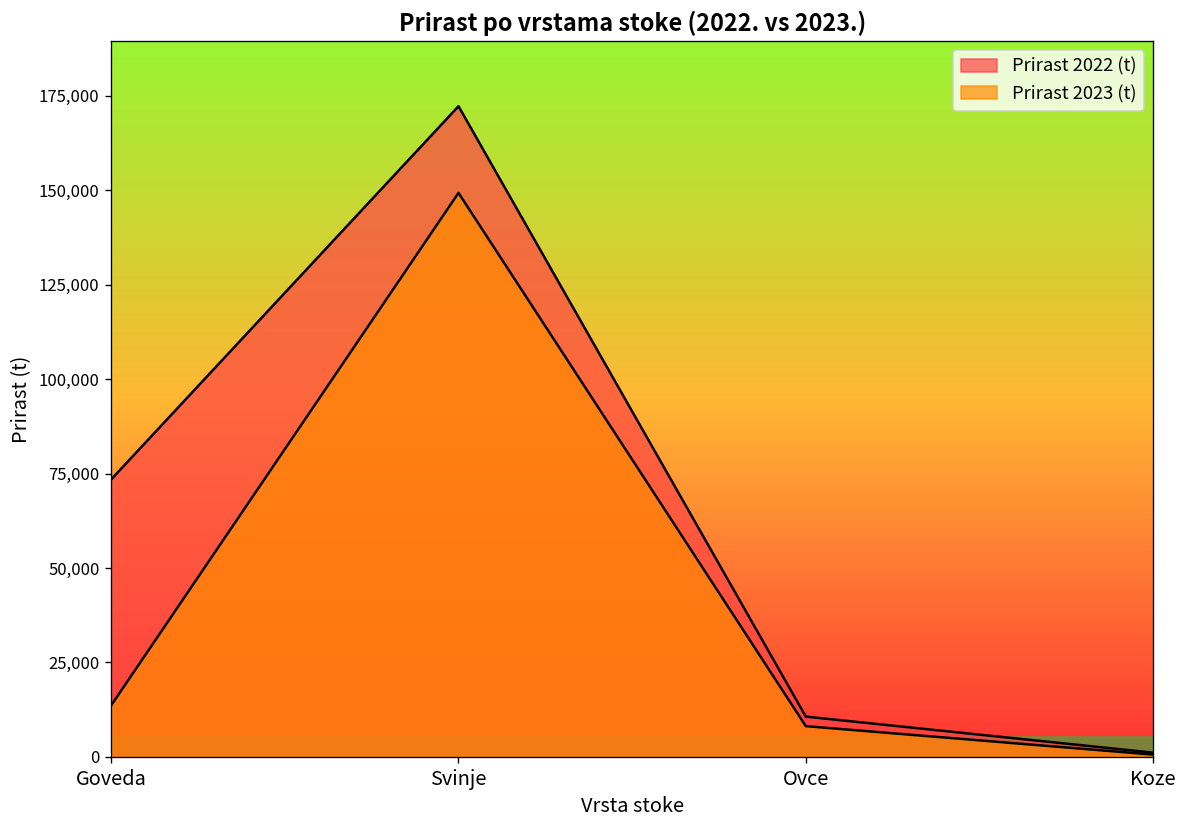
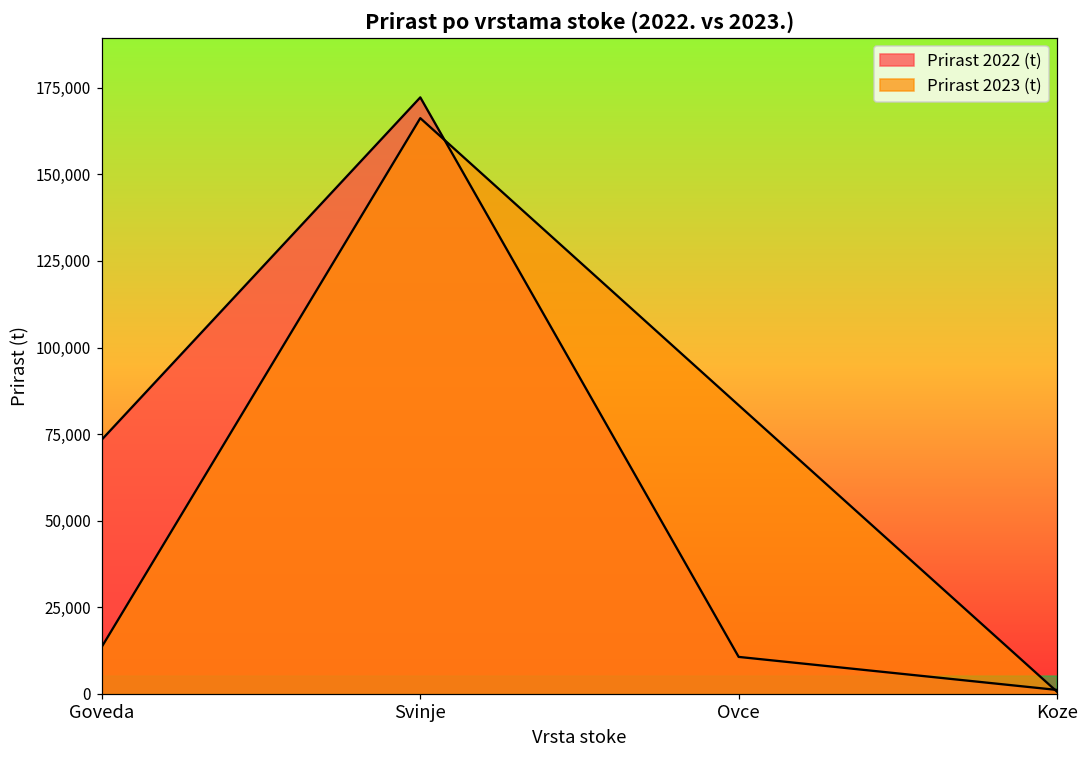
Prirast 2023 (t), Svinje: 149,000 -> 166,000
Prirast 2023 (t), Ovce: 8,000 -> 83,000
